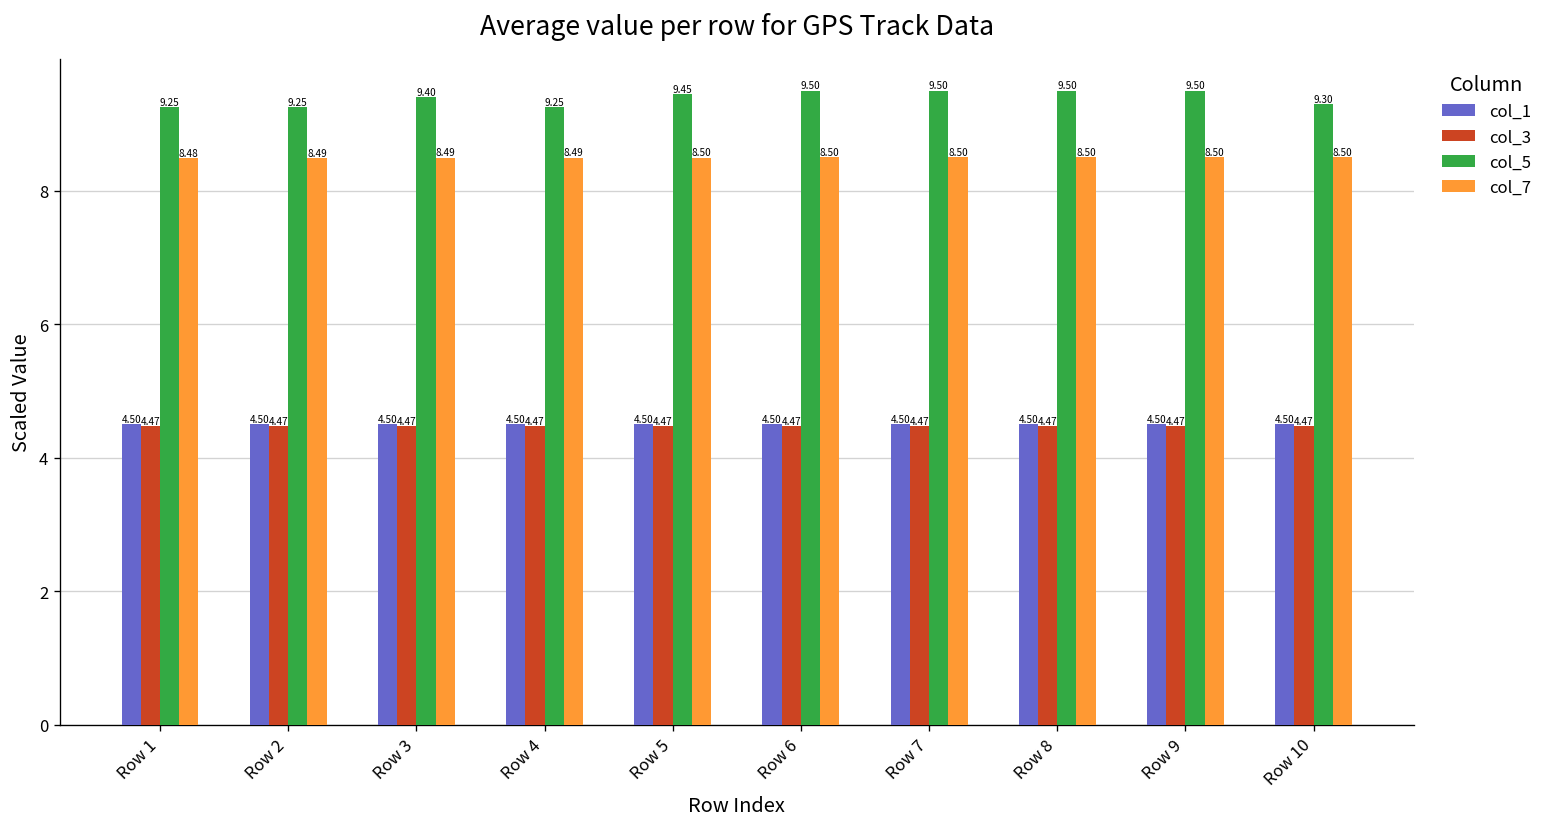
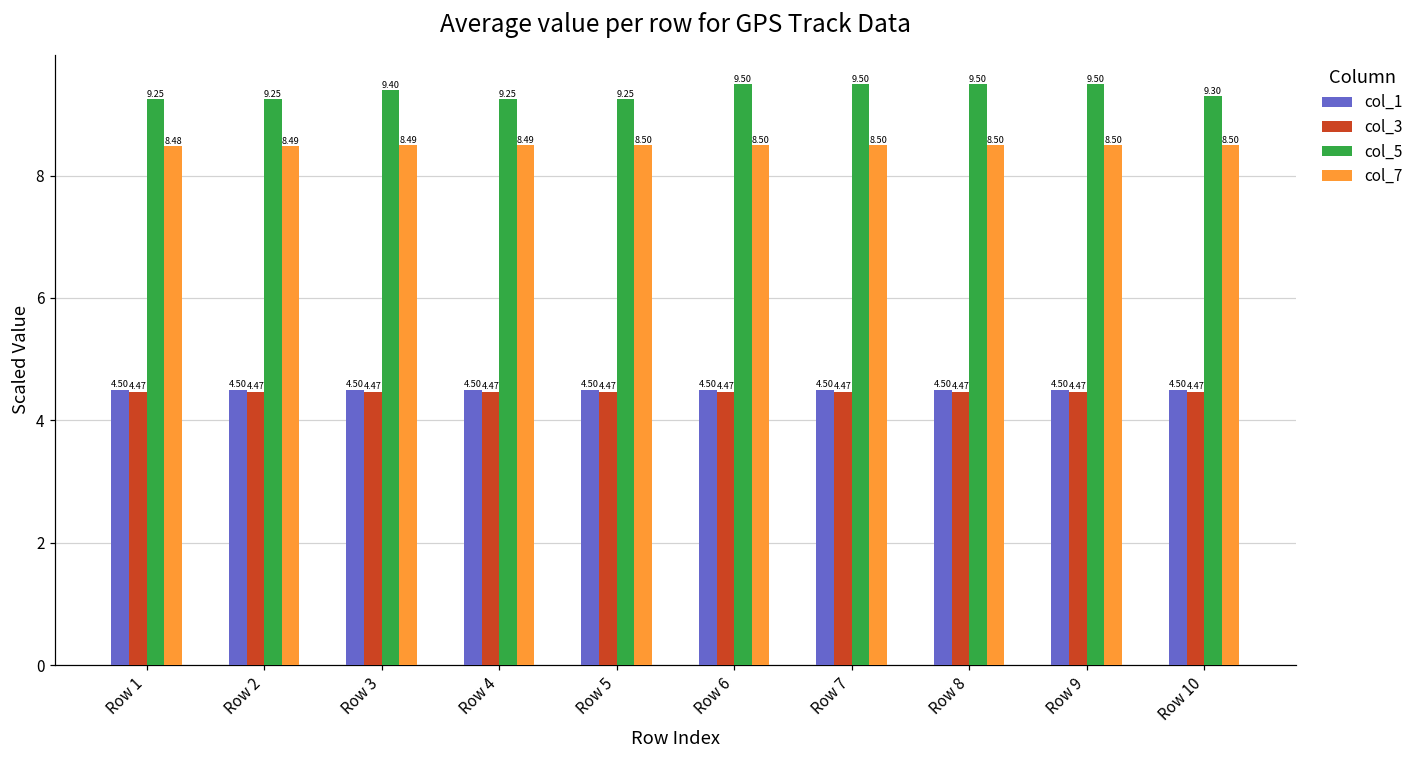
col_5, Row 5: 9.45 -> 9.25
